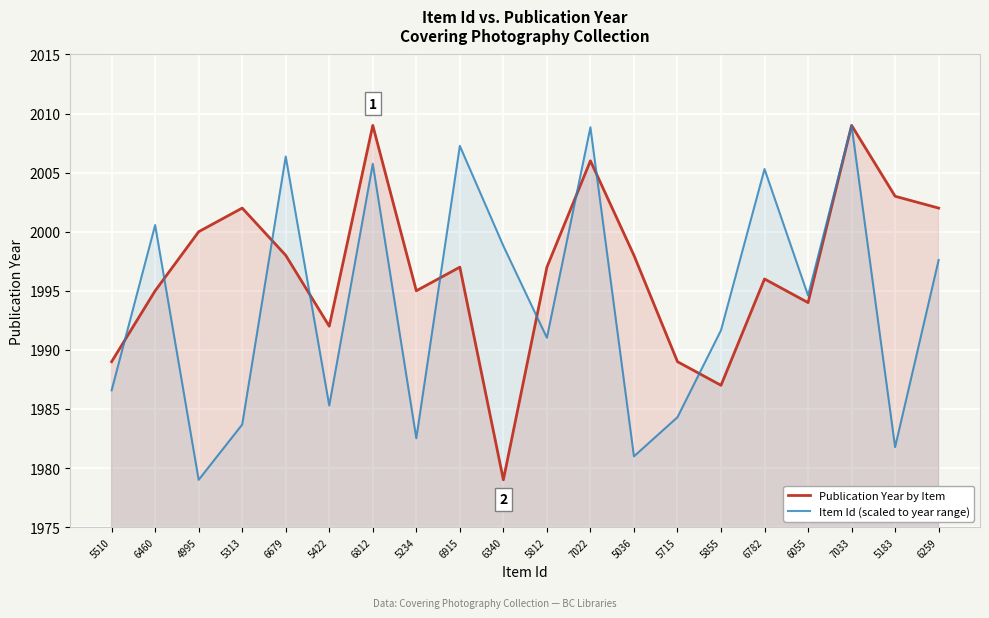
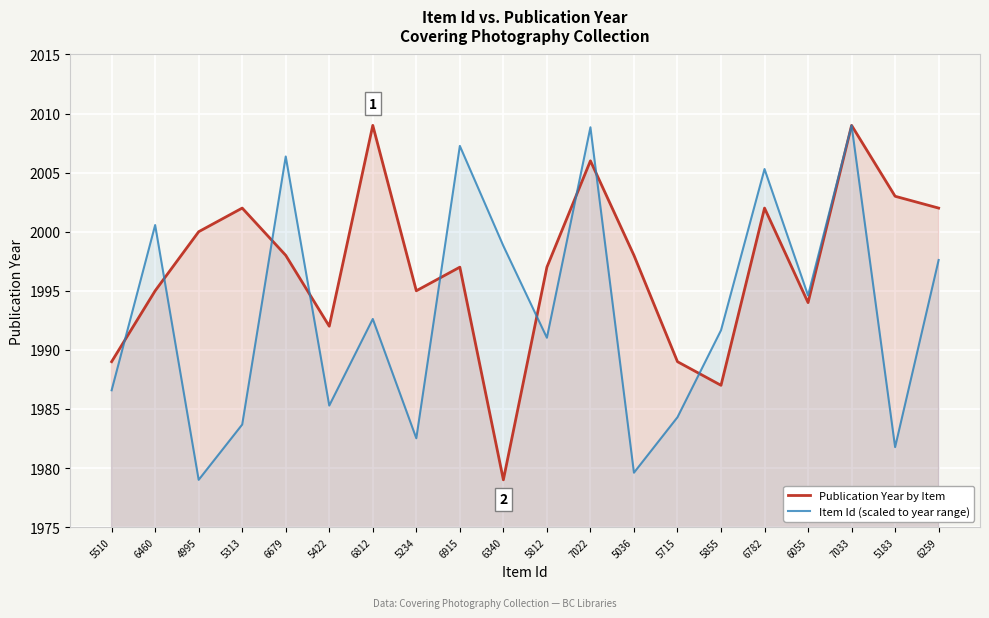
Item Id (scaled to year range), 6812: 2005.7 -> 1992.6
Item Id (scaled to year range), 5036: 1981.0 -> 1979.6
Publication Year by Item, 6782: 1996 -> 2002
